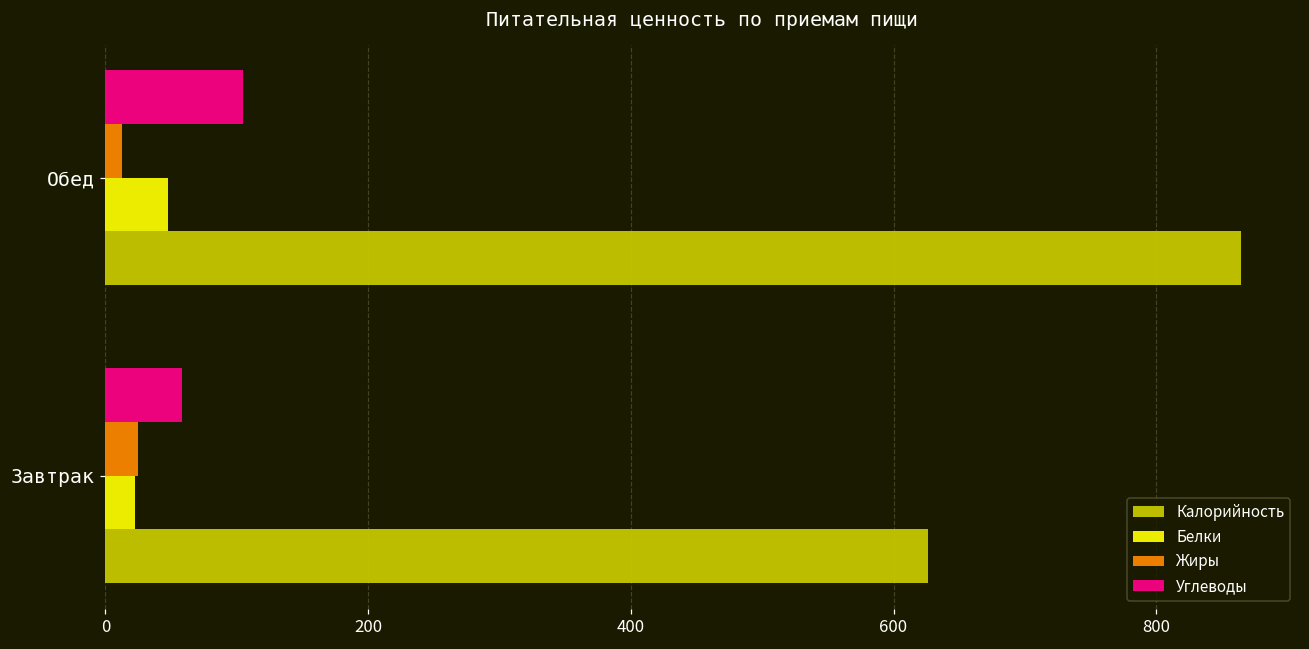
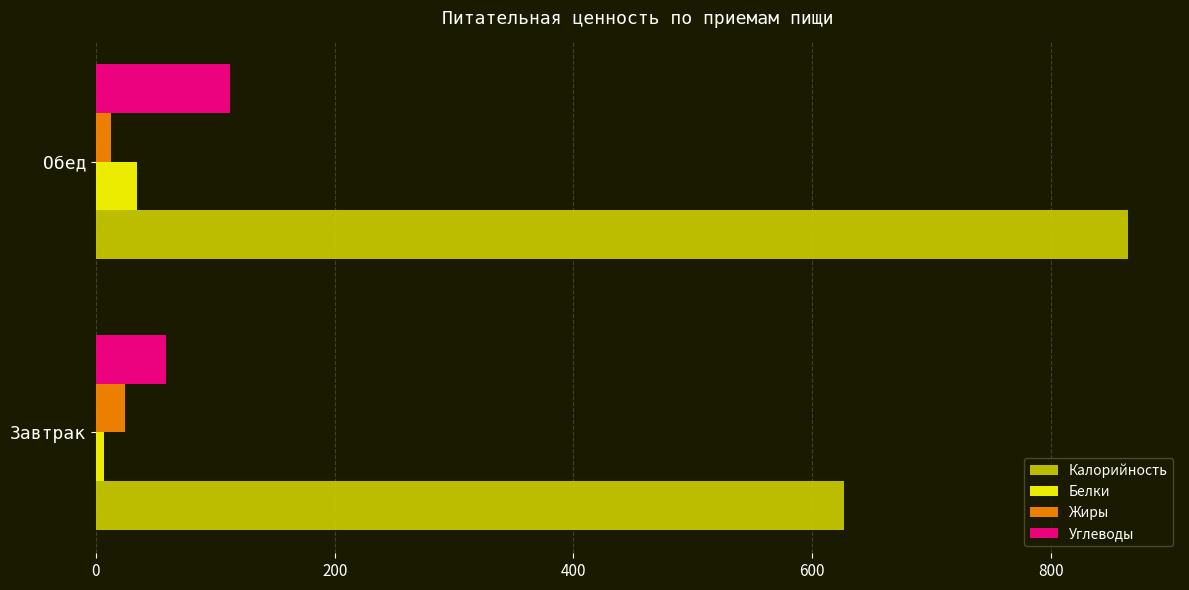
Углеводы, Обед: 105 -> 113
Белки, Обед: 47 -> 35
Белки, Завтрак: 23 -> 7
